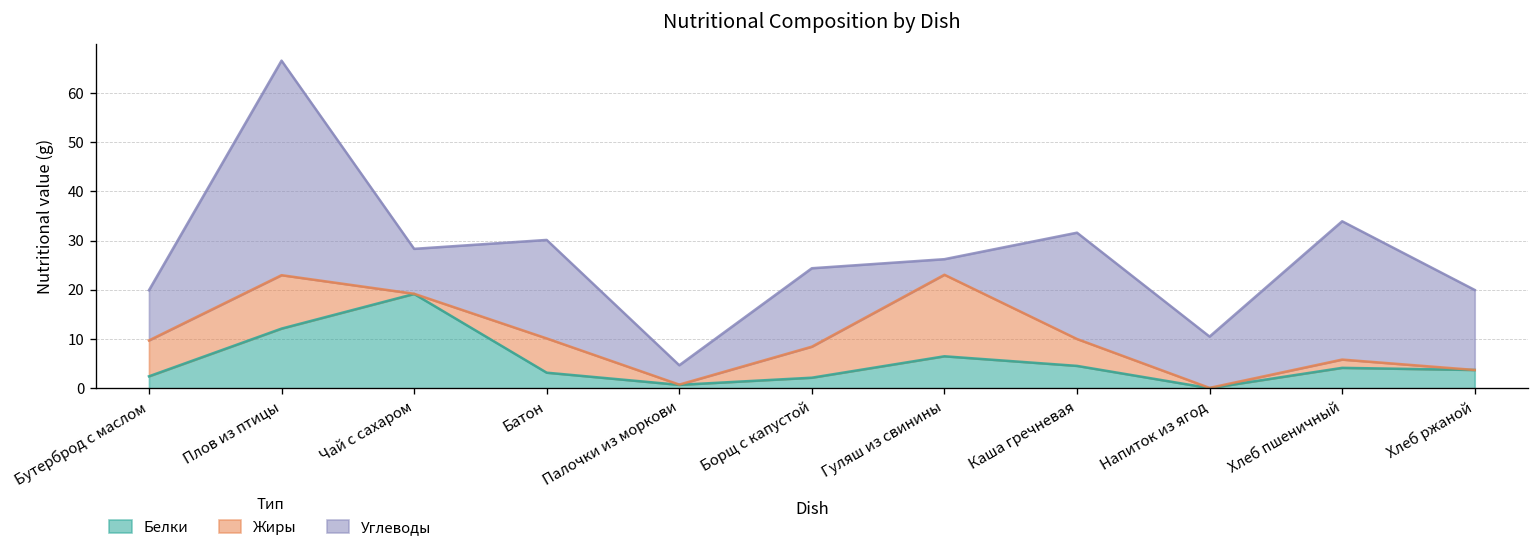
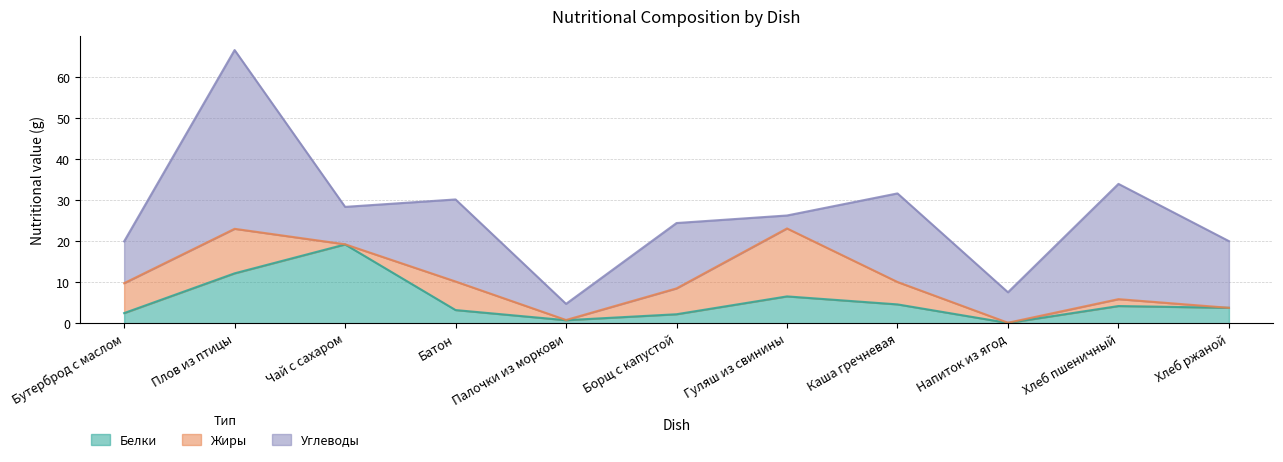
Углеводы, Напиток из ягод: 10 -> 7
